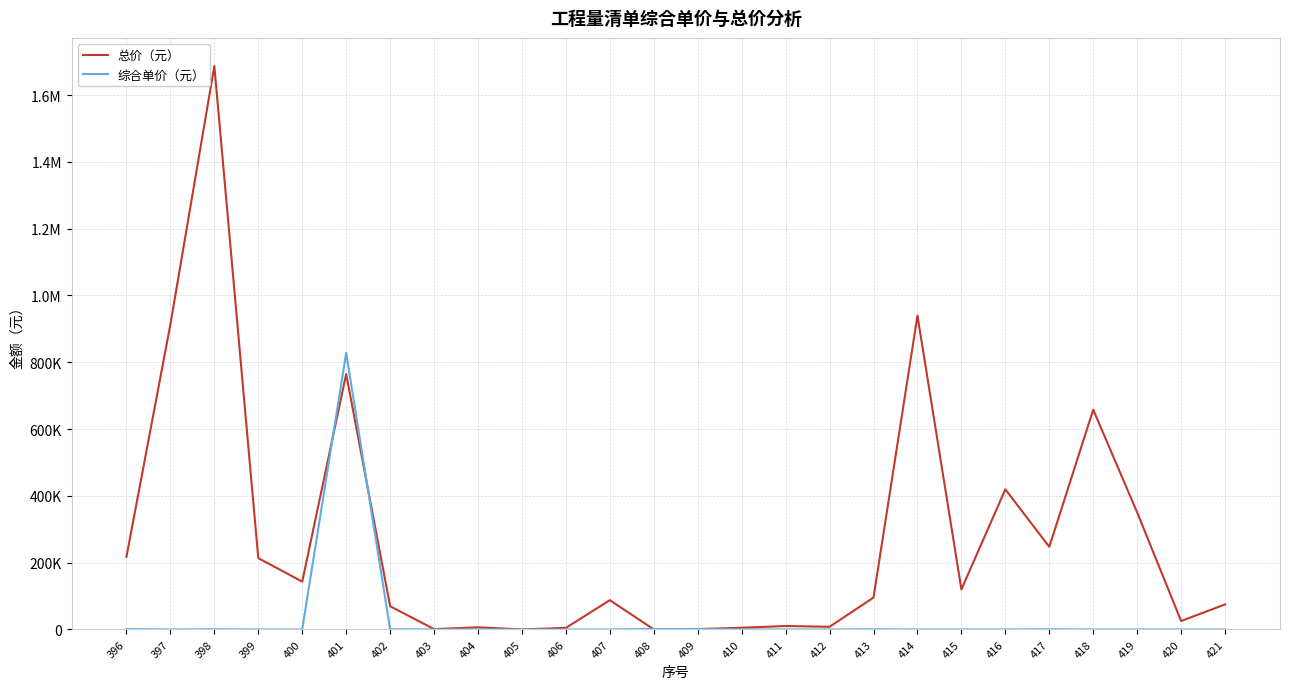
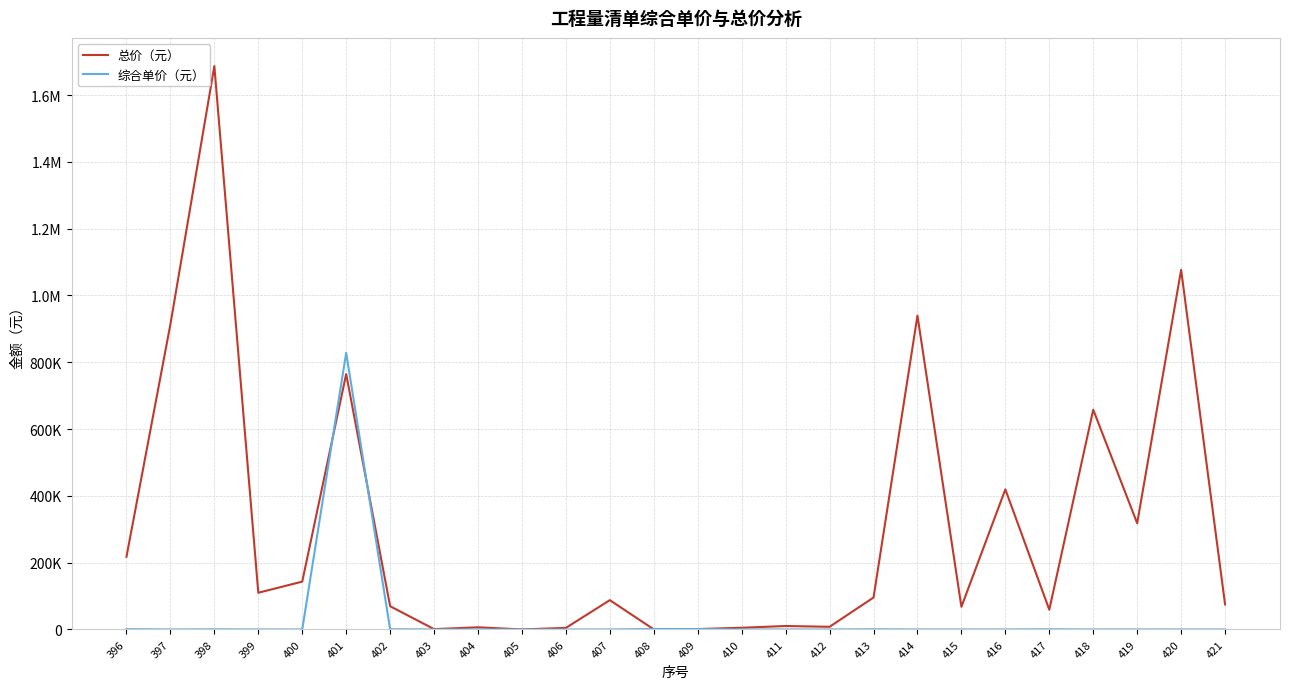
总价（元）, 399: 210000 -> 110000
总价（元）, 415: 120000 -> 70000
总价（元）, 417: 250000 -> 60000
总价（元）, 419: 350000 -> 320000
总价（元）, 420: 30000 -> 1080000
